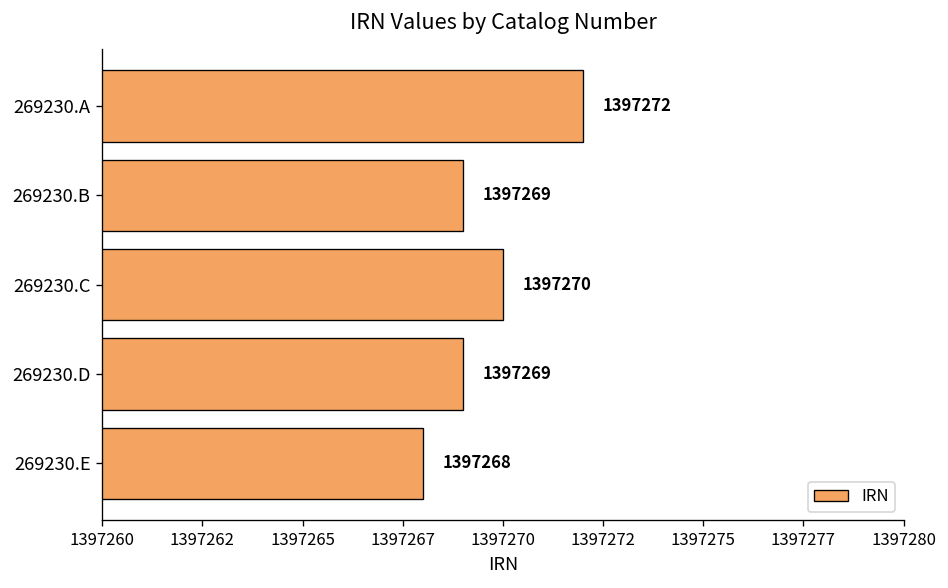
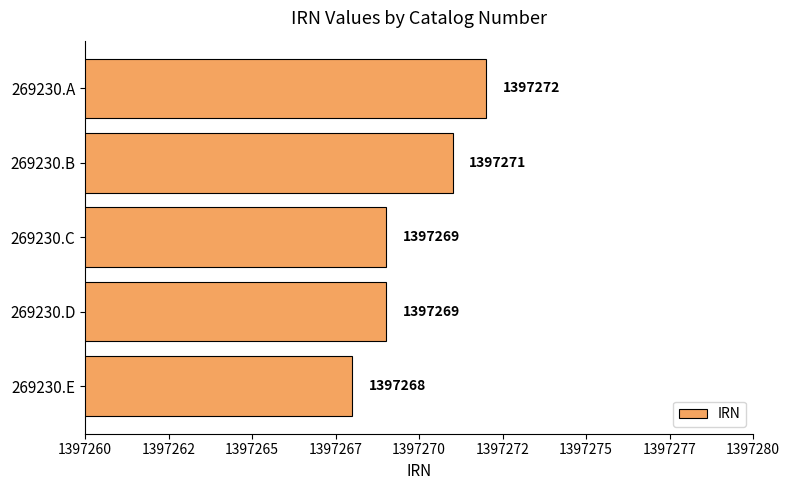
269230.B: 1397269 -> 1397271
269230.C: 1397270 -> 1397269
